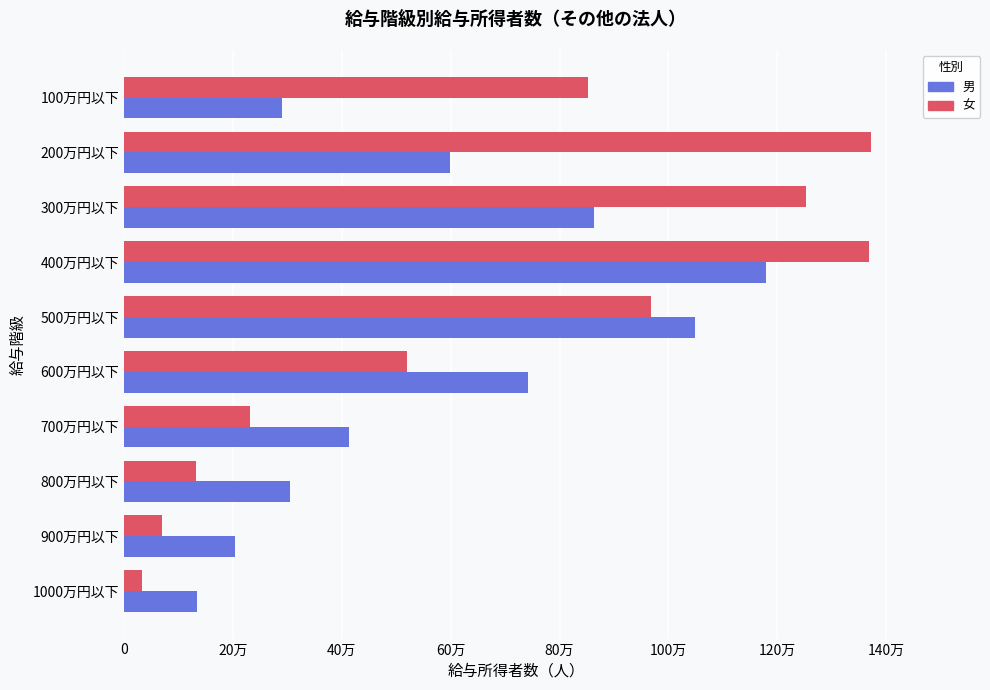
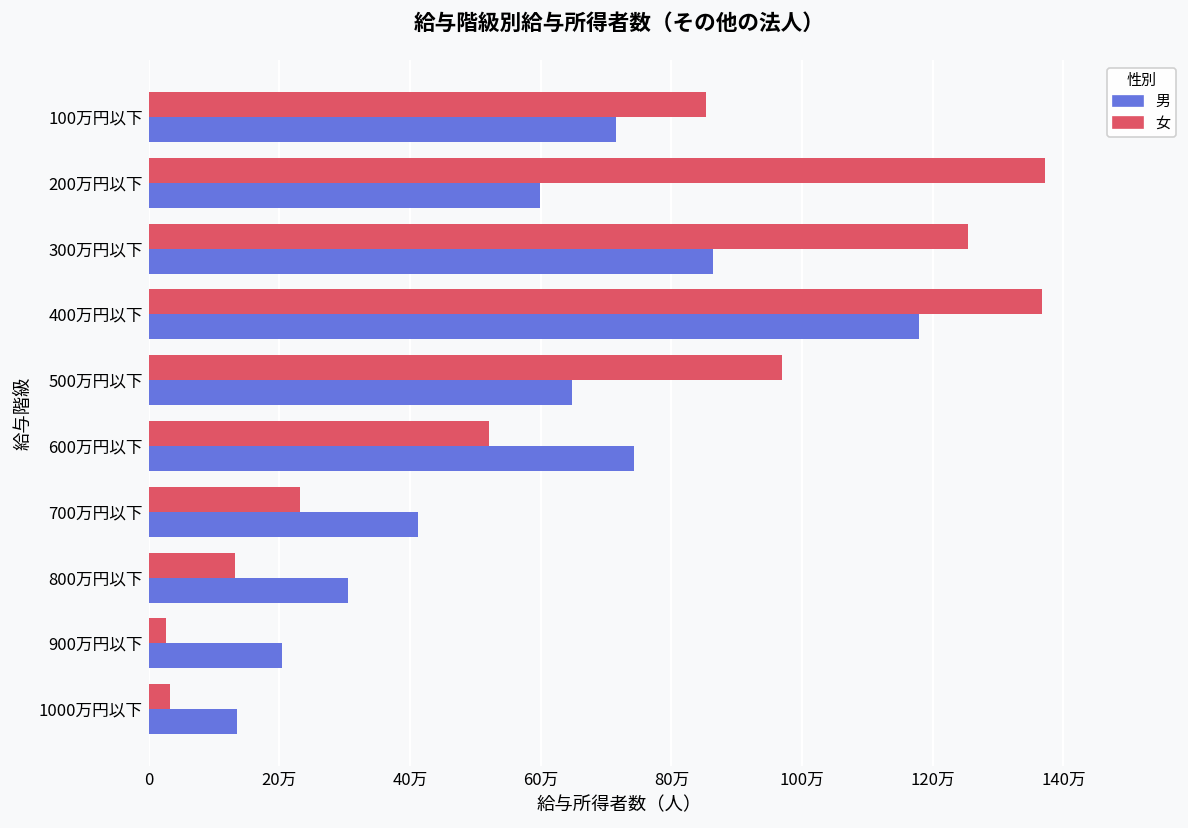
男, 100万円以下: 29万 -> 72万
男, 500万円以下: 105万 -> 65万
女, 900万円以下: 7万 -> 3万
